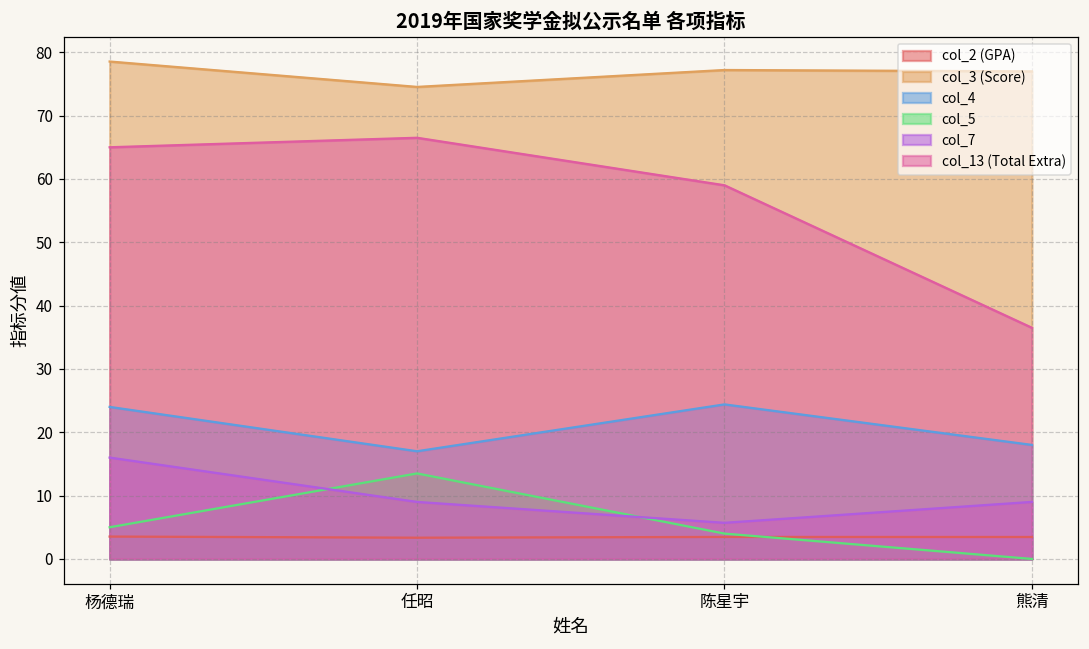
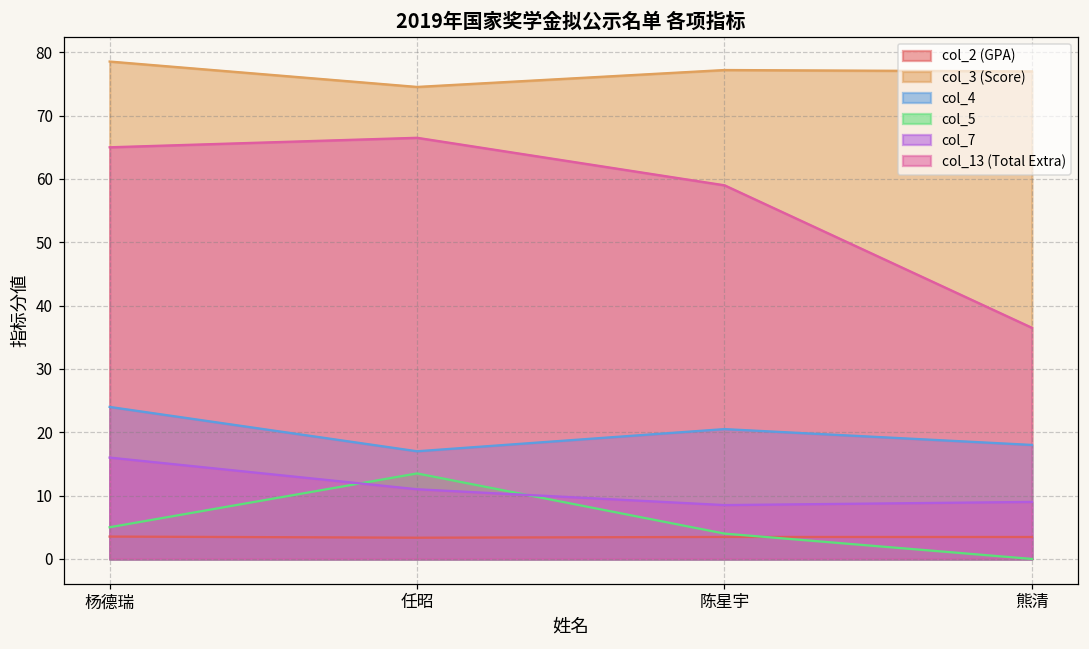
col_7, 任昭: 9 -> 11
col_4, 陈星宇: 24 -> 21
col_7, 陈星宇: 6 -> 9
